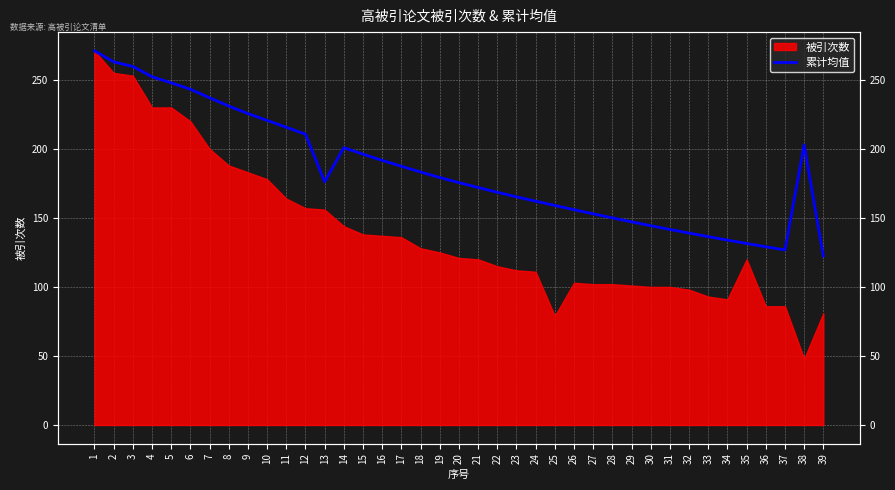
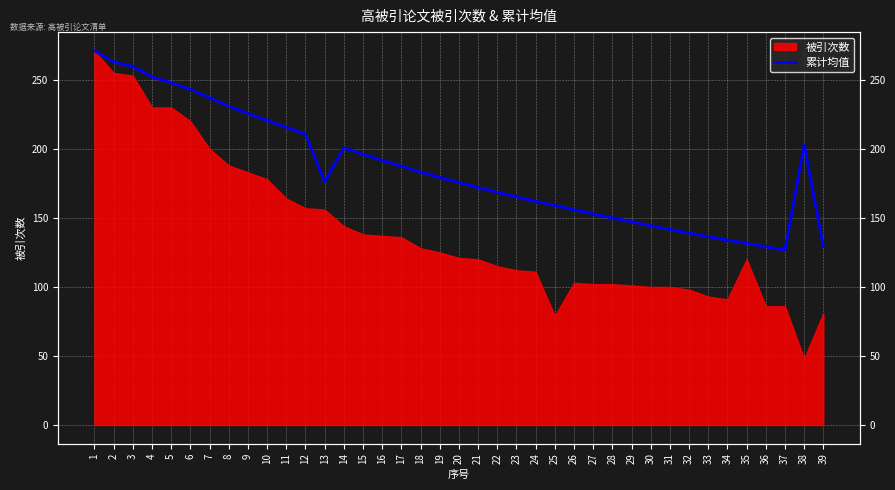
累计均值, 39: 122 -> 129
